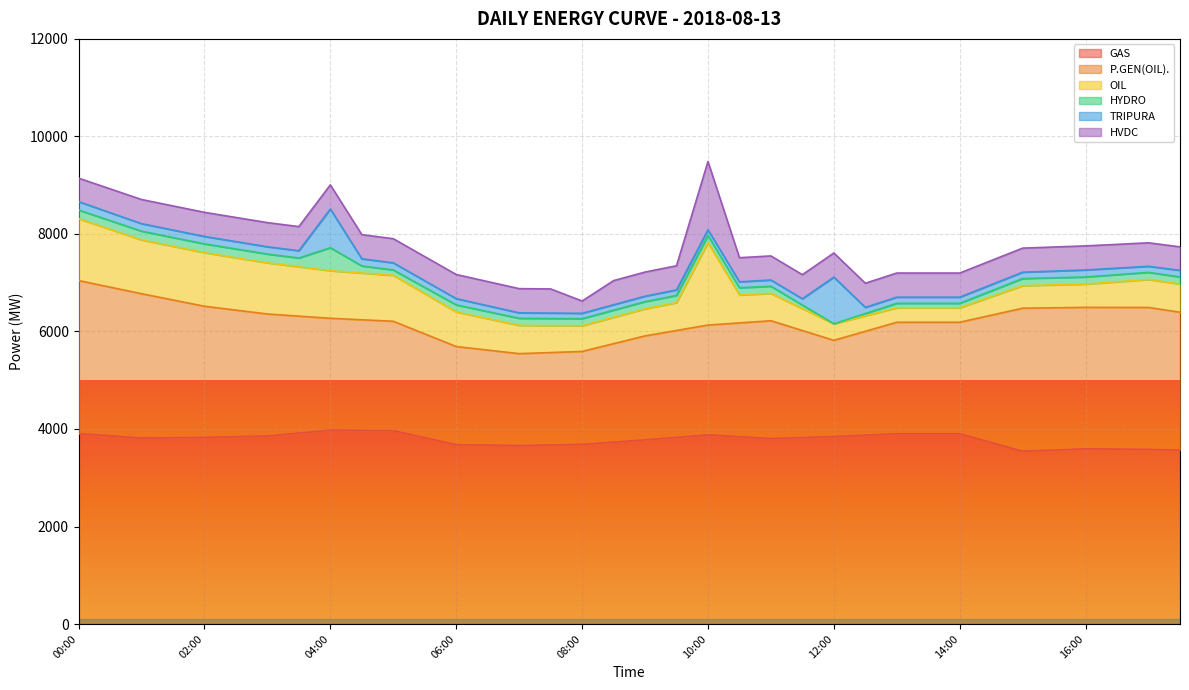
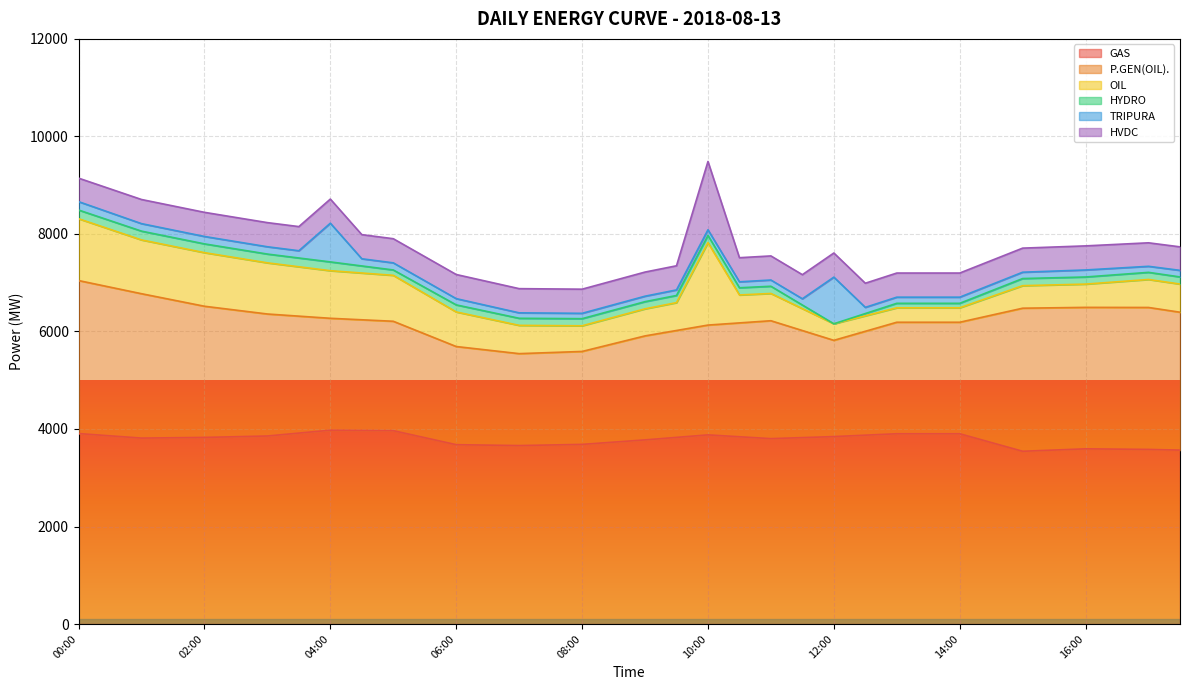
HYDRO, 04:00: 500 -> 200
HVDC, 08:00: 300 -> 500
